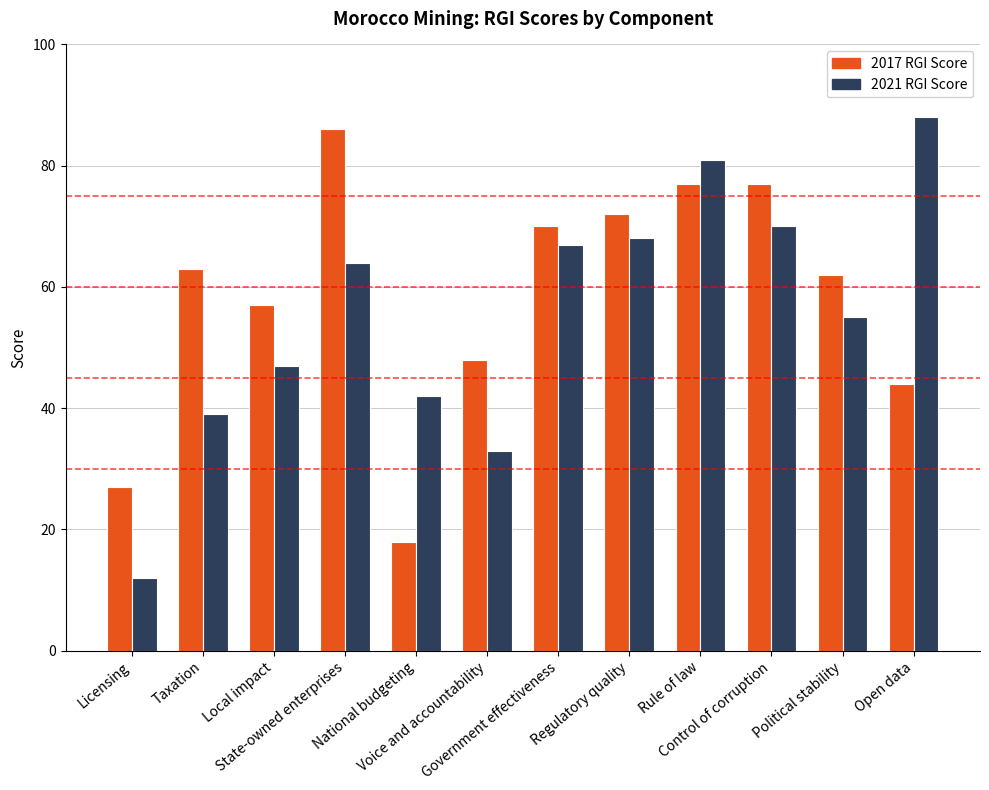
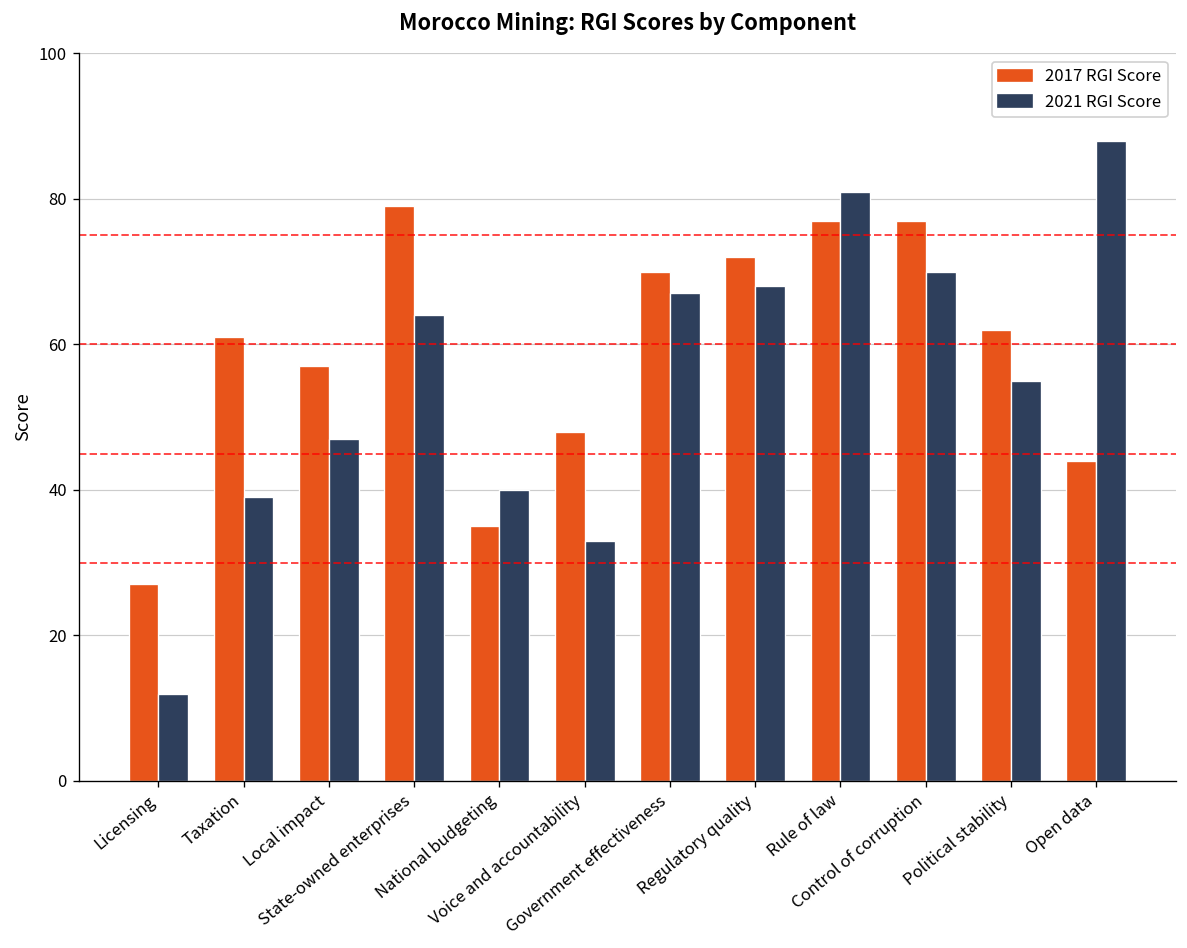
2017 RGI Score, Taxation: 63 -> 61
2017 RGI Score, State-owned enterprises: 86 -> 79
2017 RGI Score, National budgeting: 18 -> 35
2021 RGI Score, National budgeting: 42 -> 40
